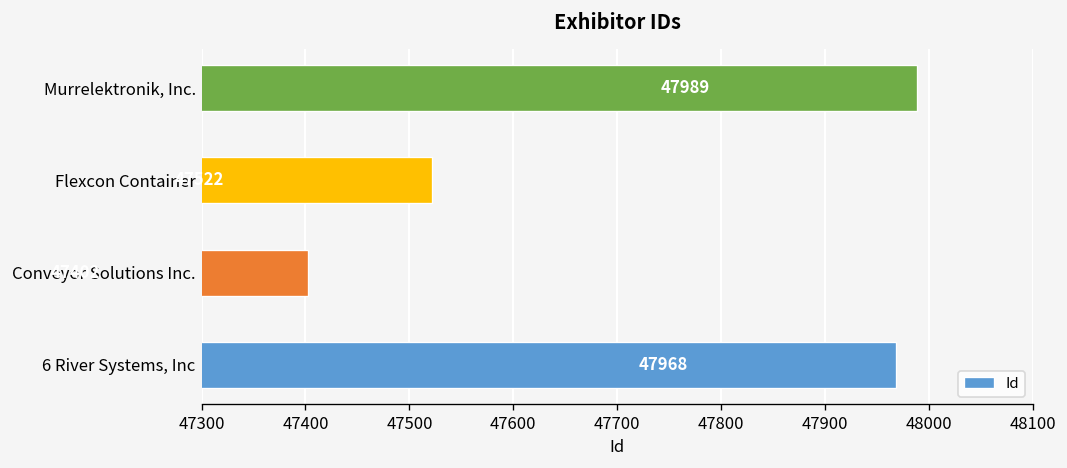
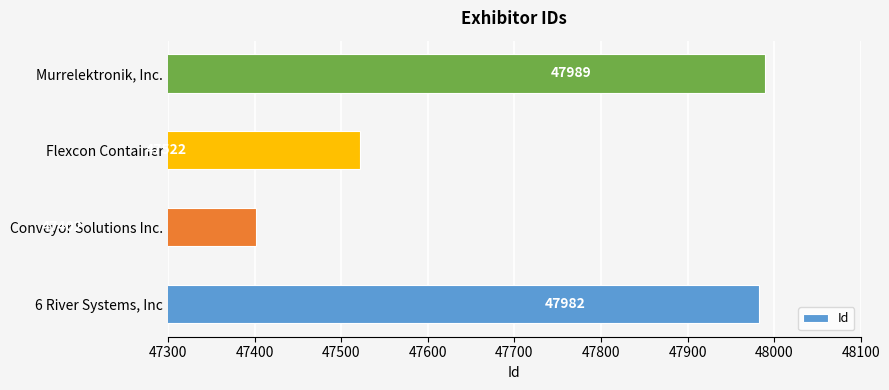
6 River Systems, Inc: 47968 -> 47982
